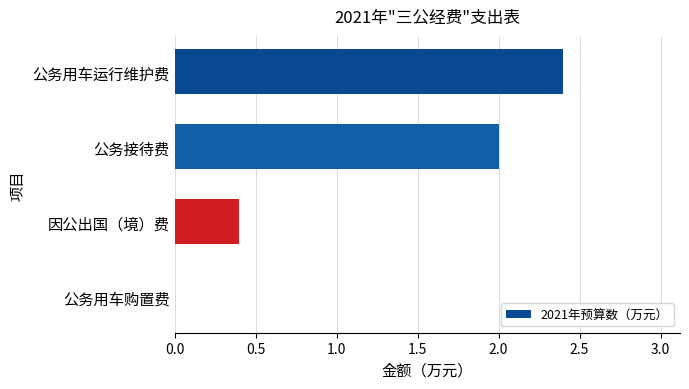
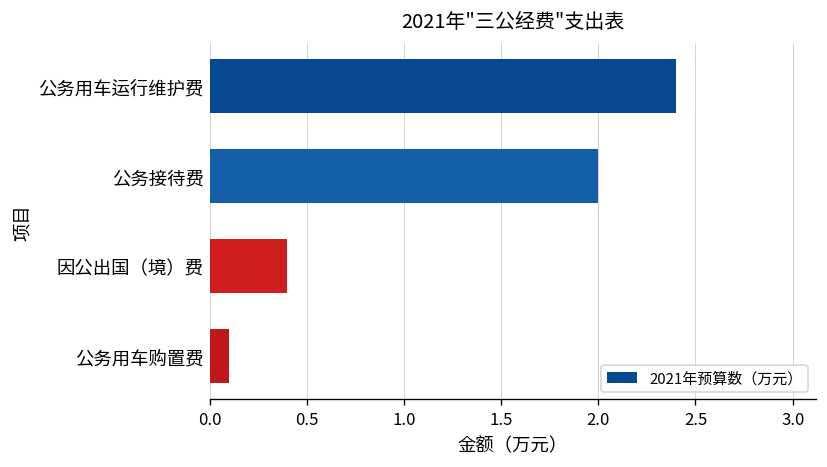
公务用车购置费: 0.0 -> 0.1
